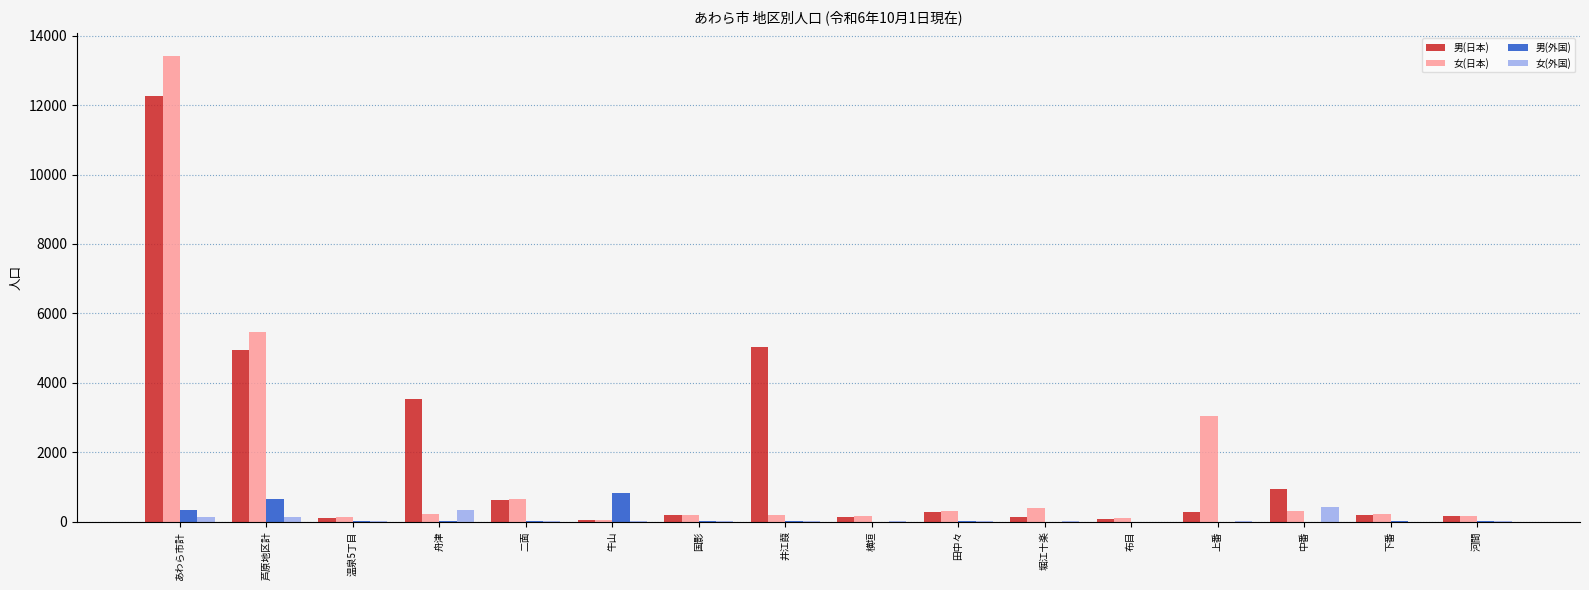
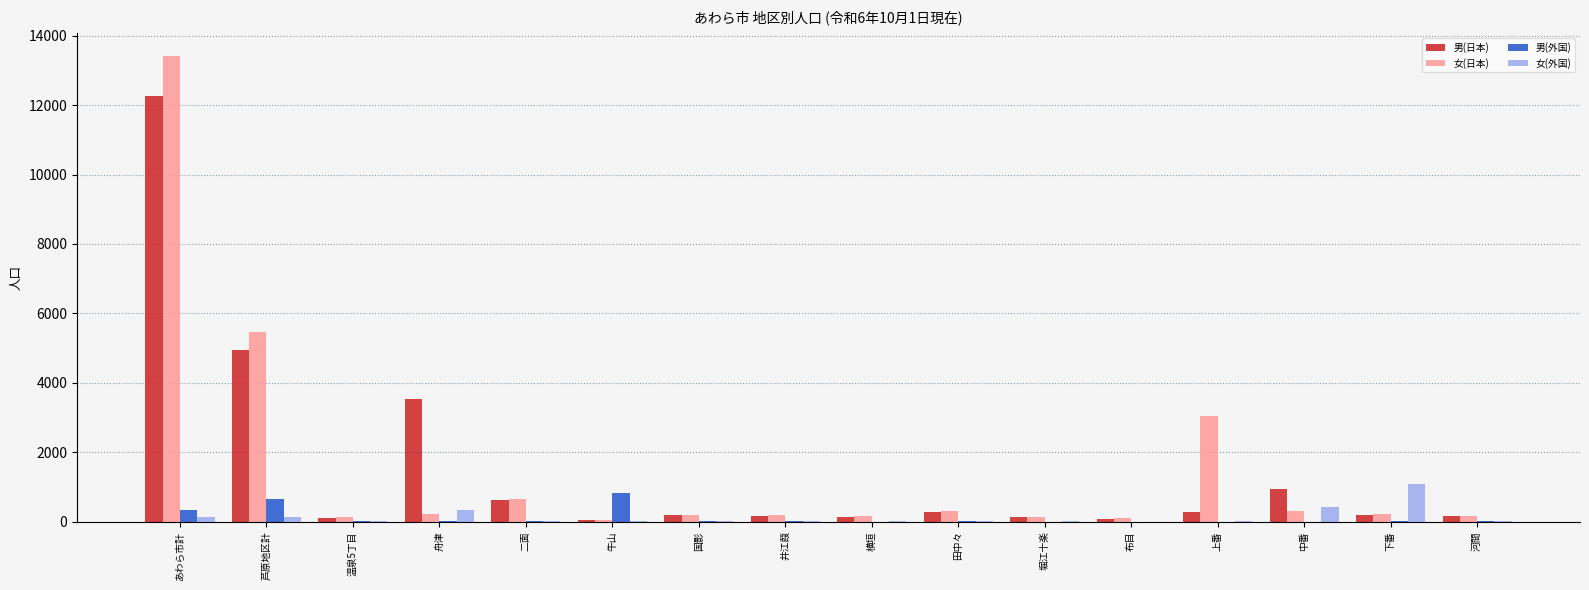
男(日本), 井江葭: 5000 -> 200
女(日本), 堀江十楽: 400 -> 100
女(外国), 下番: 0 -> 1100
